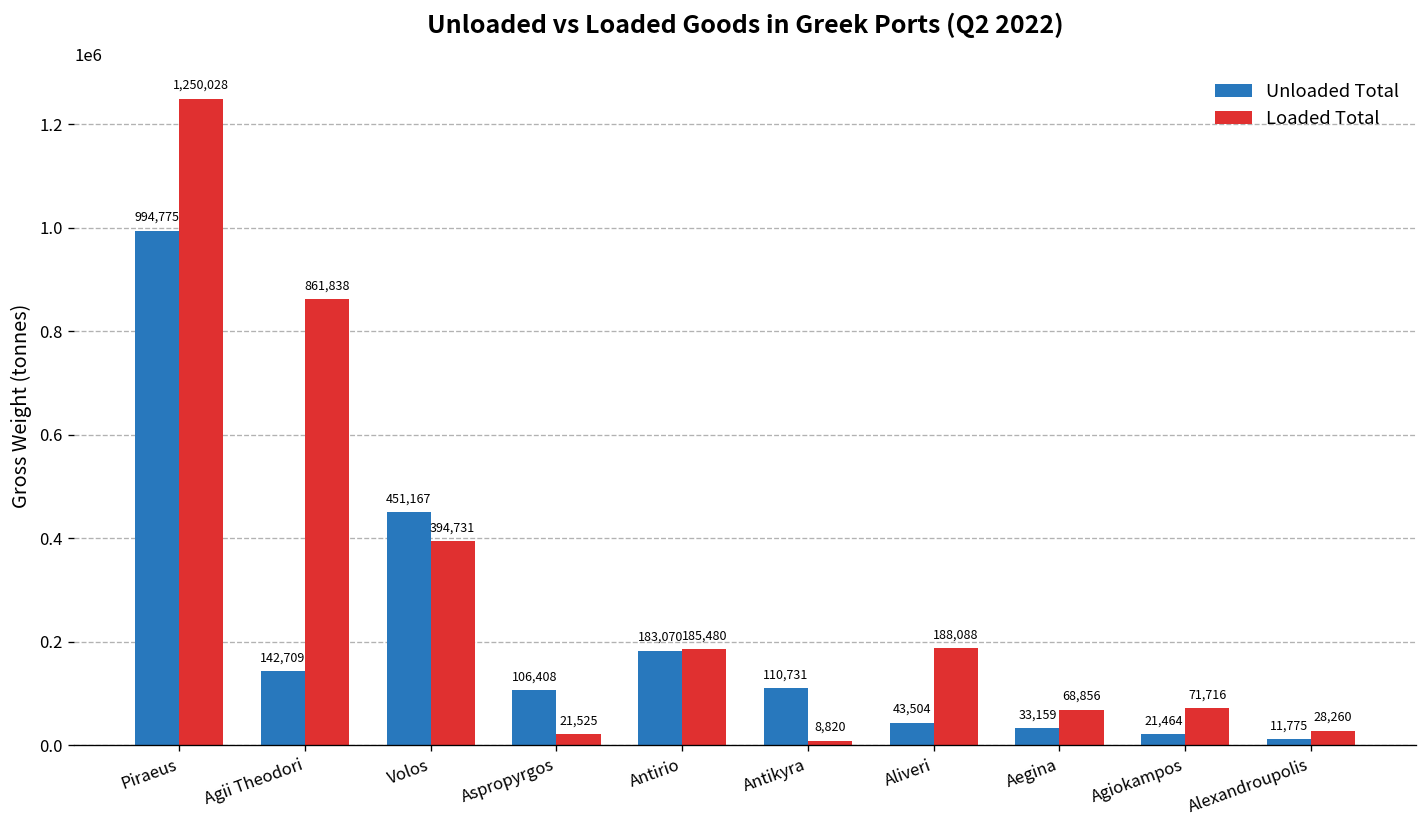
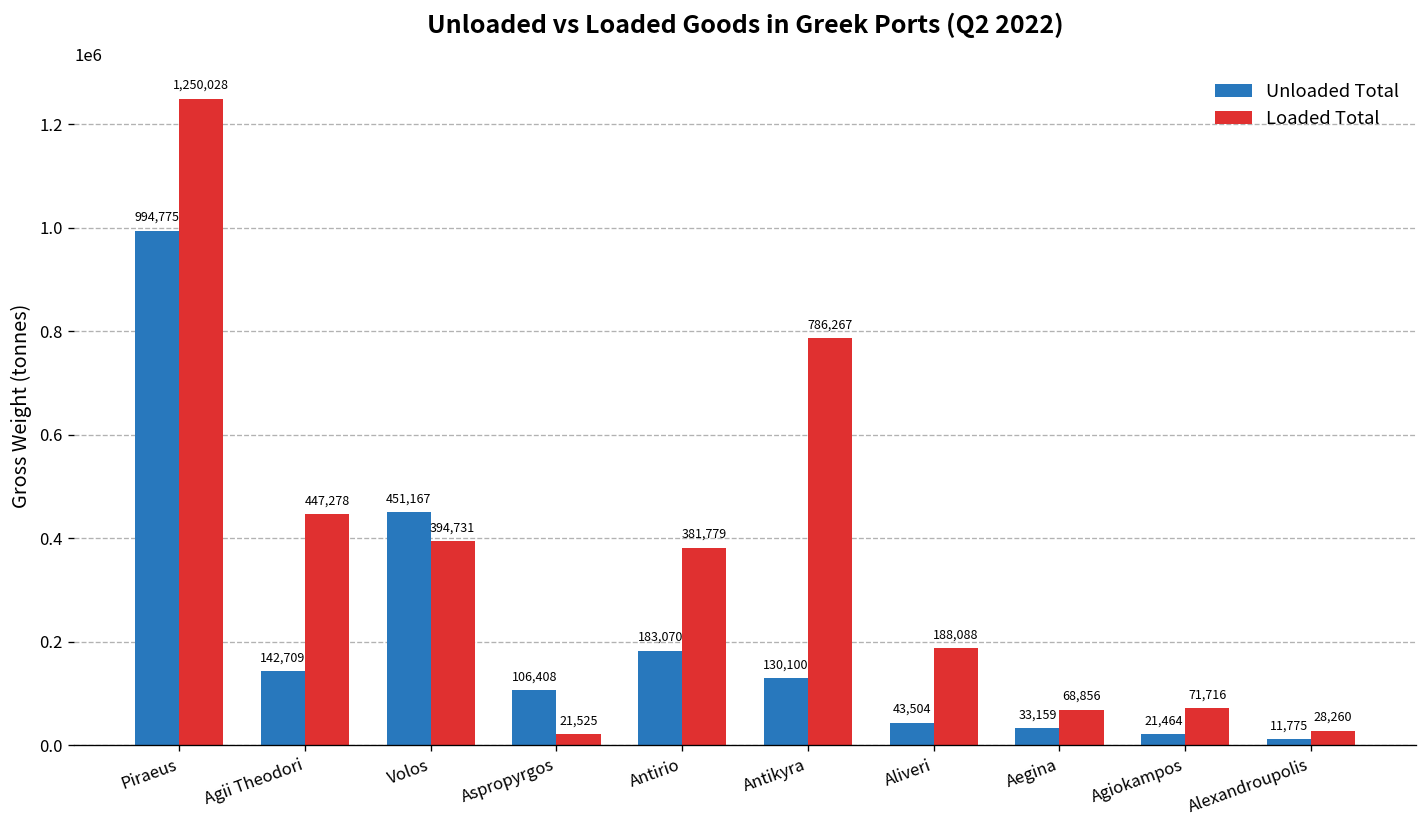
Loaded Total, Agii Theodori: 861,838 -> 447,278
Loaded Total, Antirio: 185,480 -> 381,779
Unloaded Total, Antikyra: 110,731 -> 130,100
Loaded Total, Antikyra: 8,820 -> 786,267
